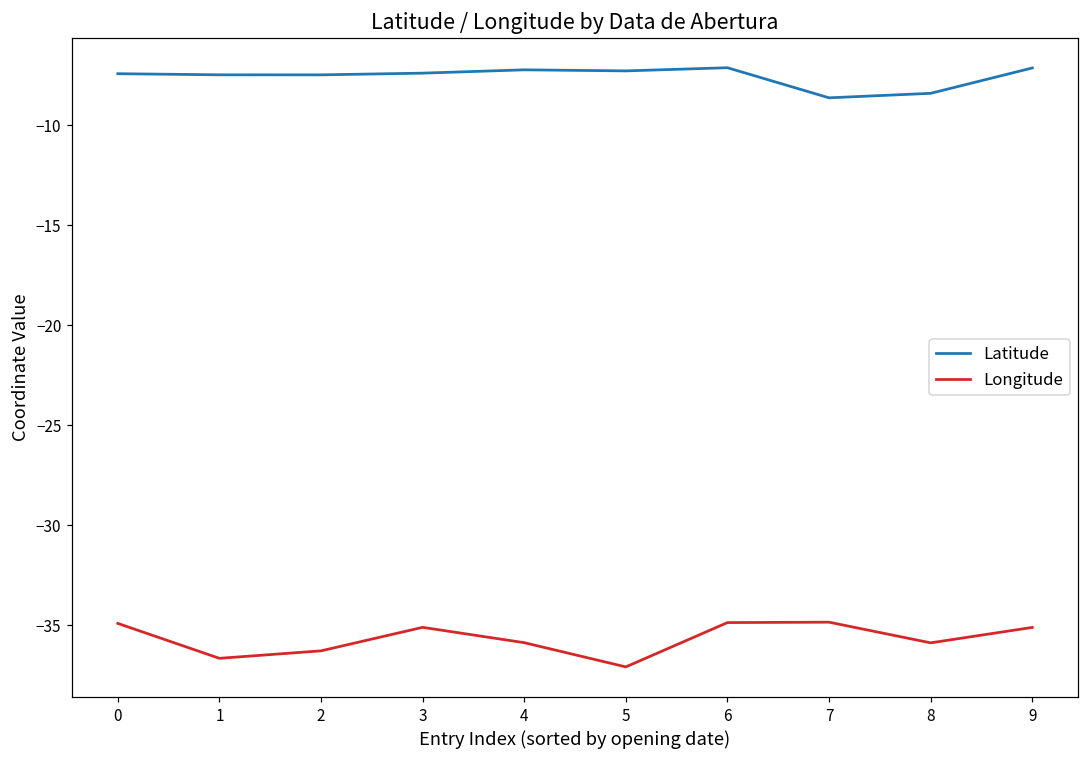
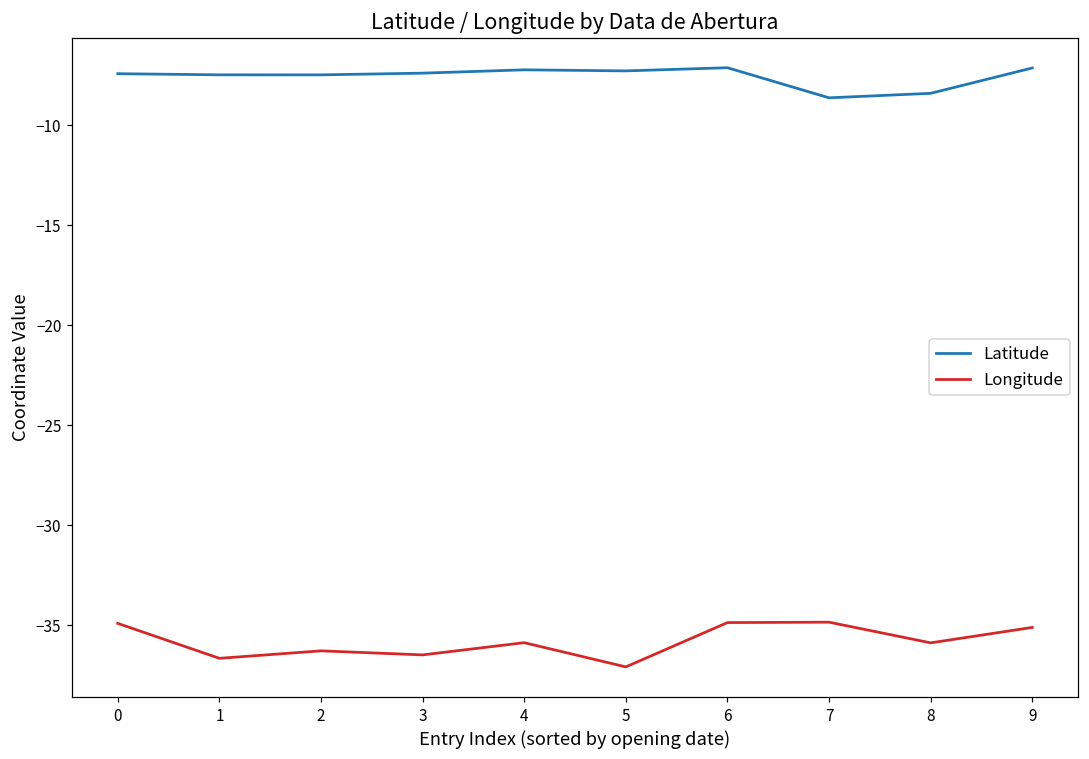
Longitude, 3: -35.1 -> -36.5
